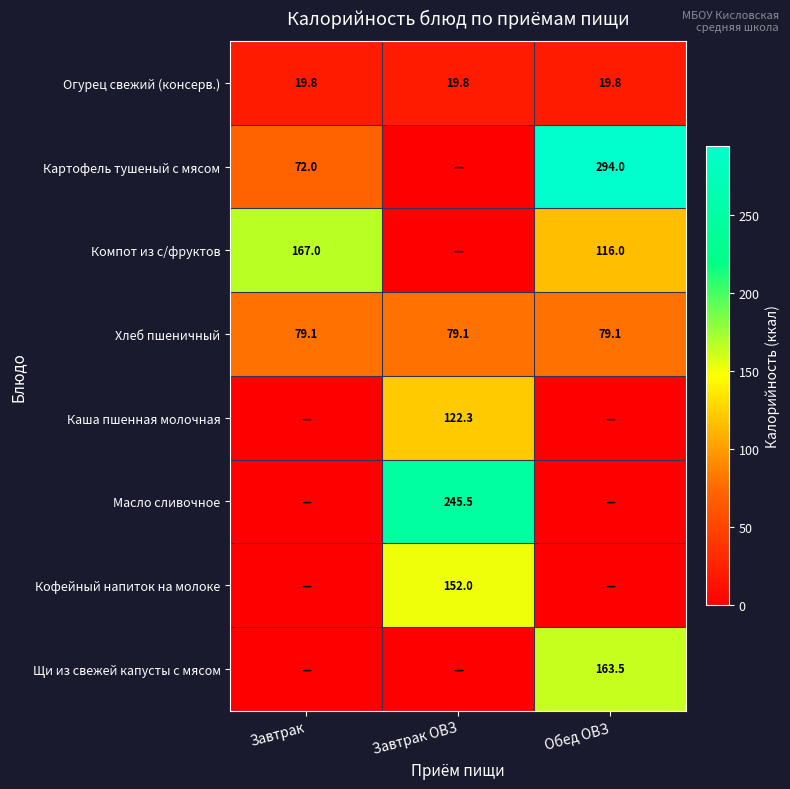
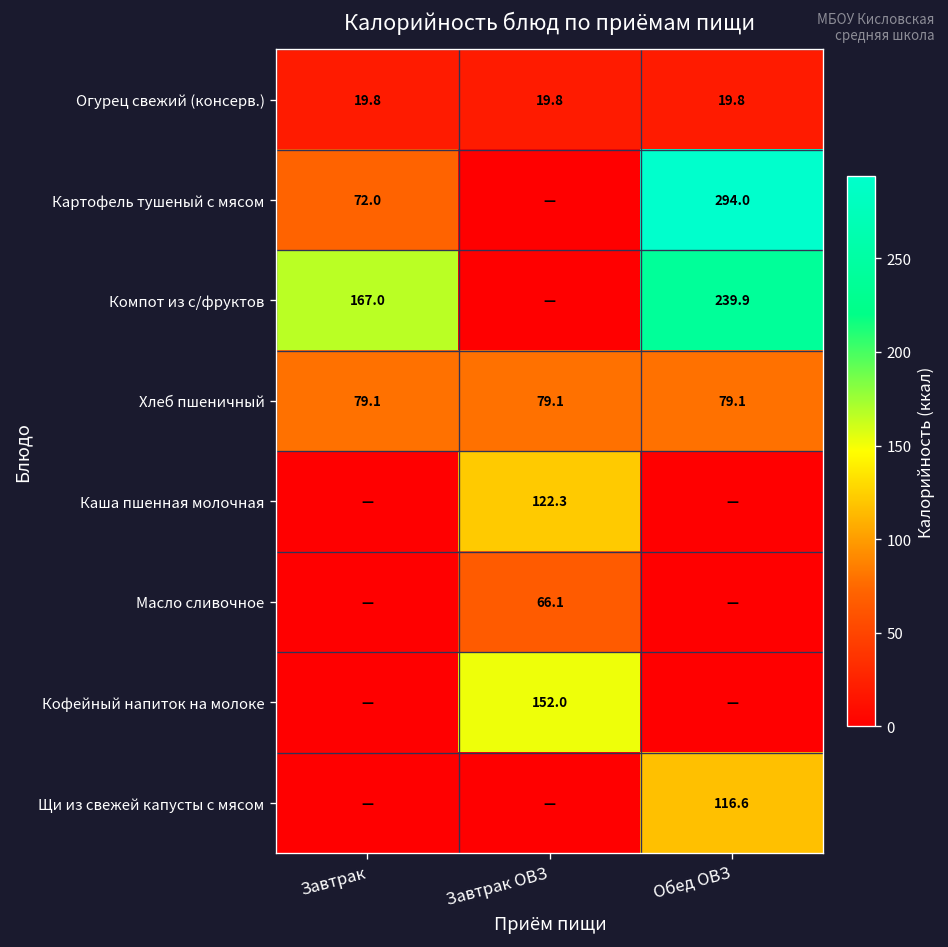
Компот из с/фруктов, Обед ОВЗ: 116.0 -> 239.9
Масло сливочное, Завтрак ОВЗ: 245.5 -> 66.1
Щи из свежей капусты с мясом, Обед ОВЗ: 163.5 -> 116.6
